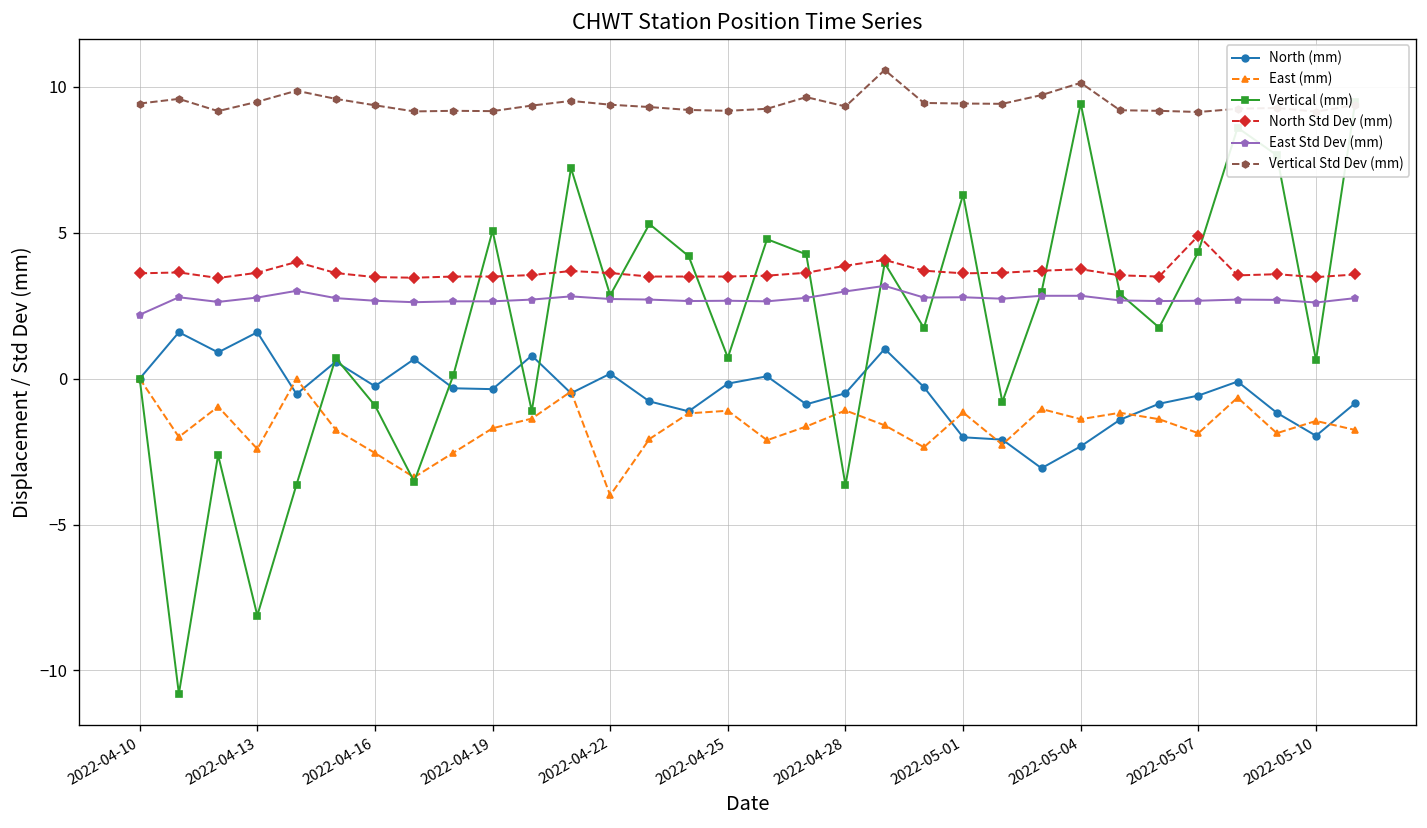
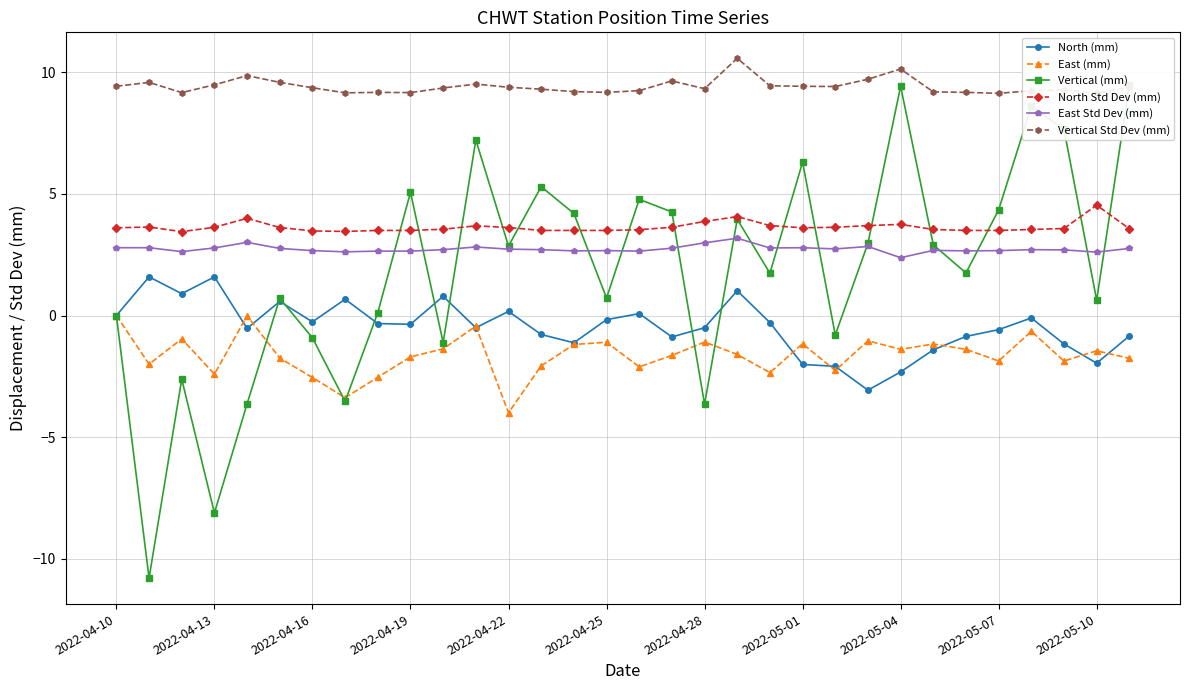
East Std Dev (mm), 2022-04-10: 2.2 -> 2.8
East Std Dev (mm), 2022-05-04: 2.8 -> 2.4
North Std Dev (mm), 2022-05-07: 4.9 -> 3.5
North Std Dev (mm), 2022-05-10: 3.5 -> 4.5
